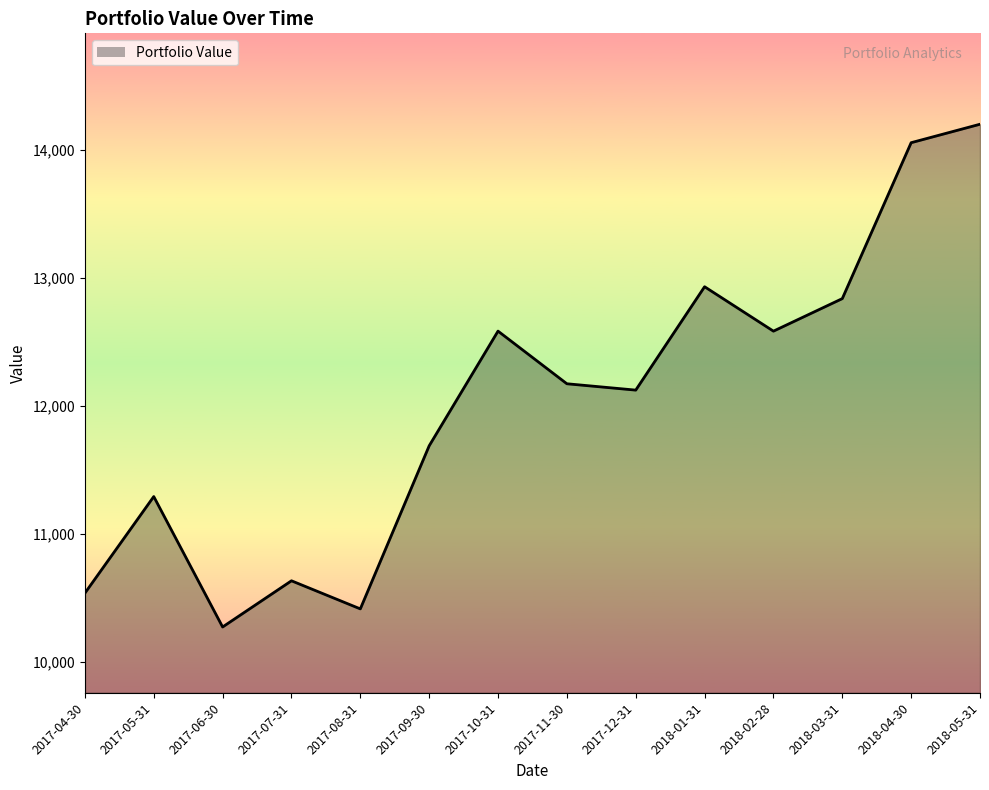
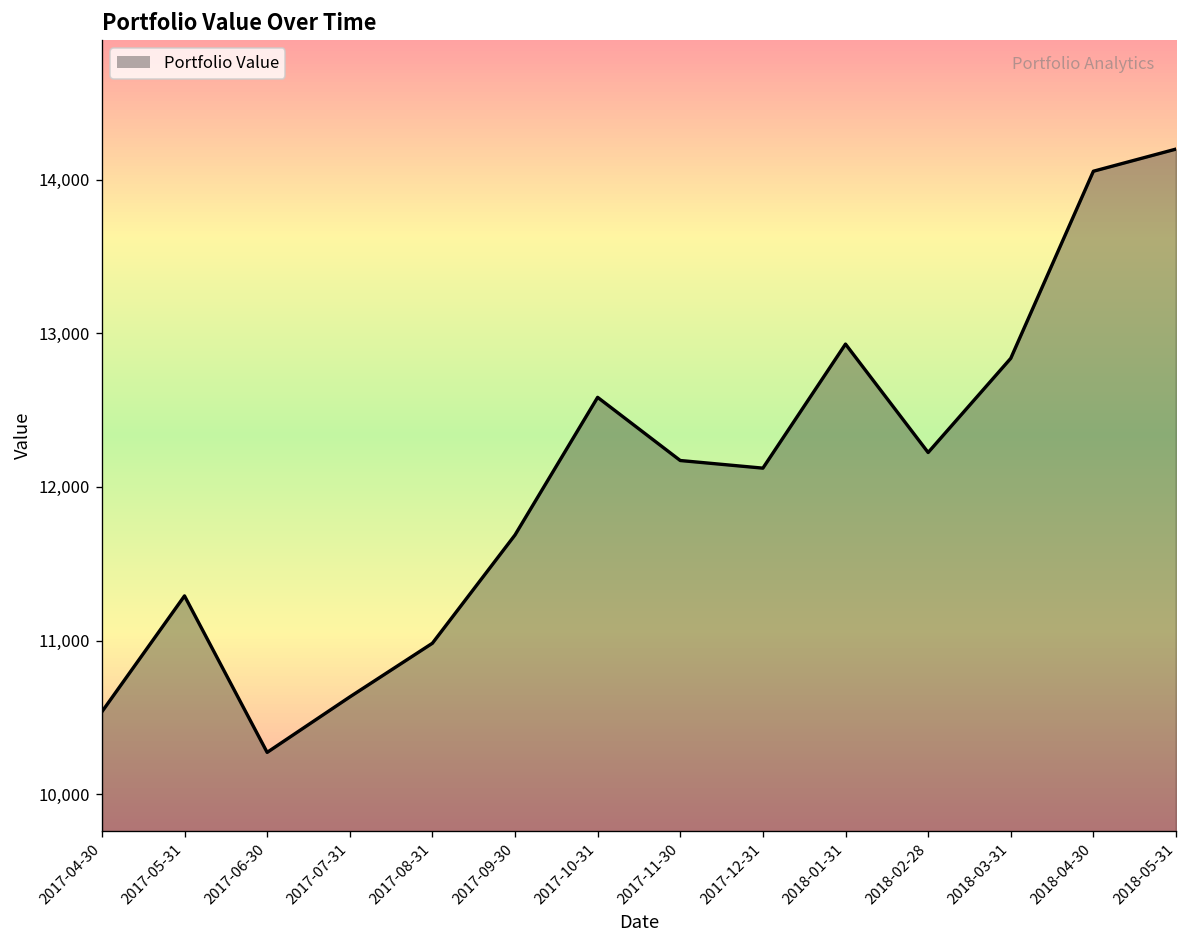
2017-08-31: 10,410 -> 10,980
2018-02-28: 12,580 -> 12,220
